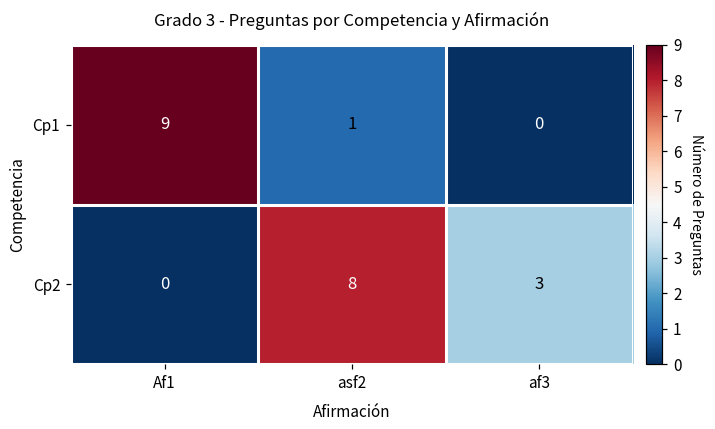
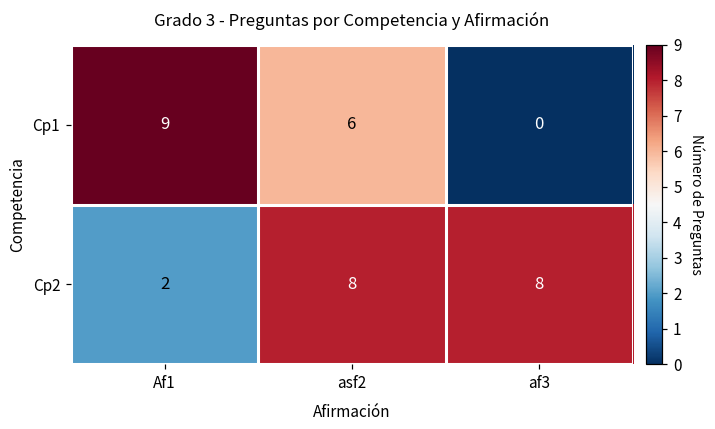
Cp1, asf2: 1 -> 6
Cp2, Af1: 0 -> 2
Cp2, af3: 3 -> 8
